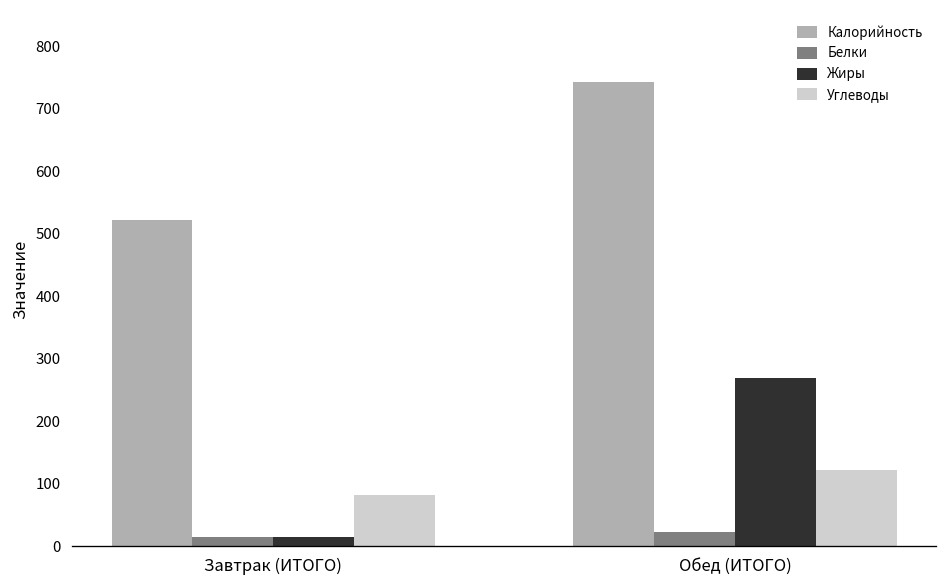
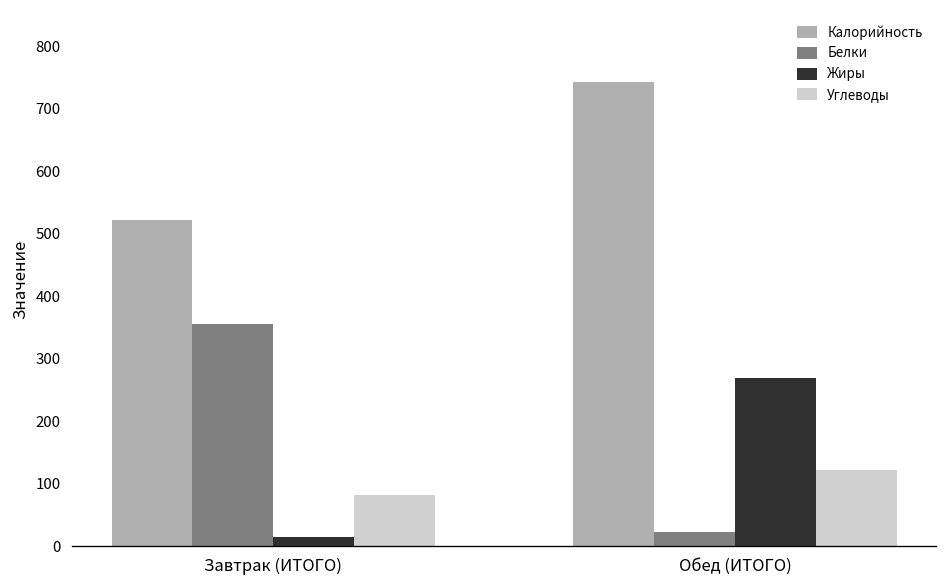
Белки, Завтрак (ИТОГО): 20 -> 350
